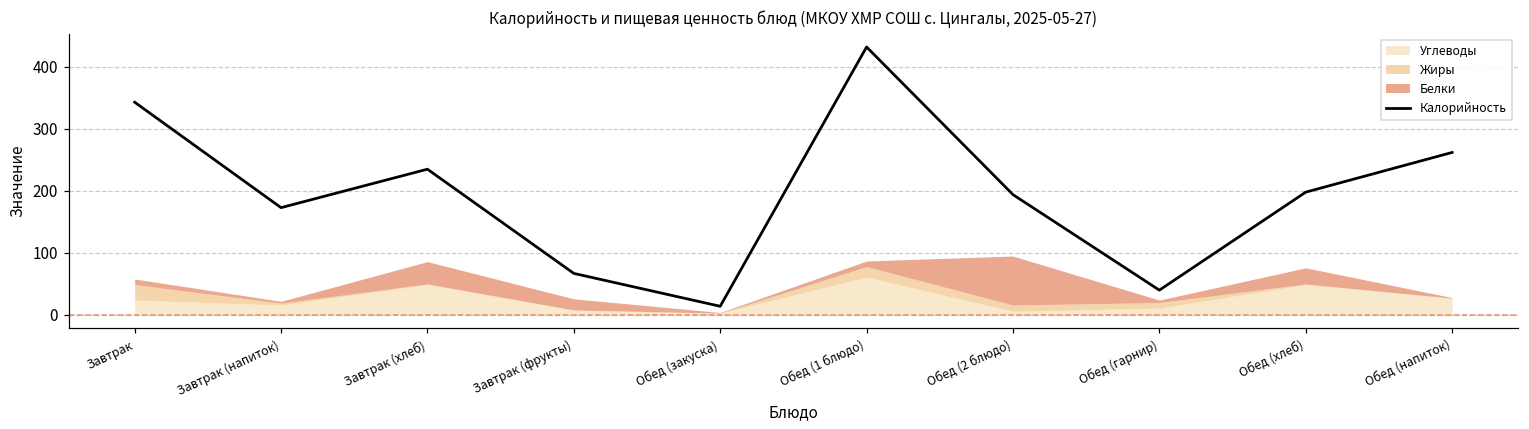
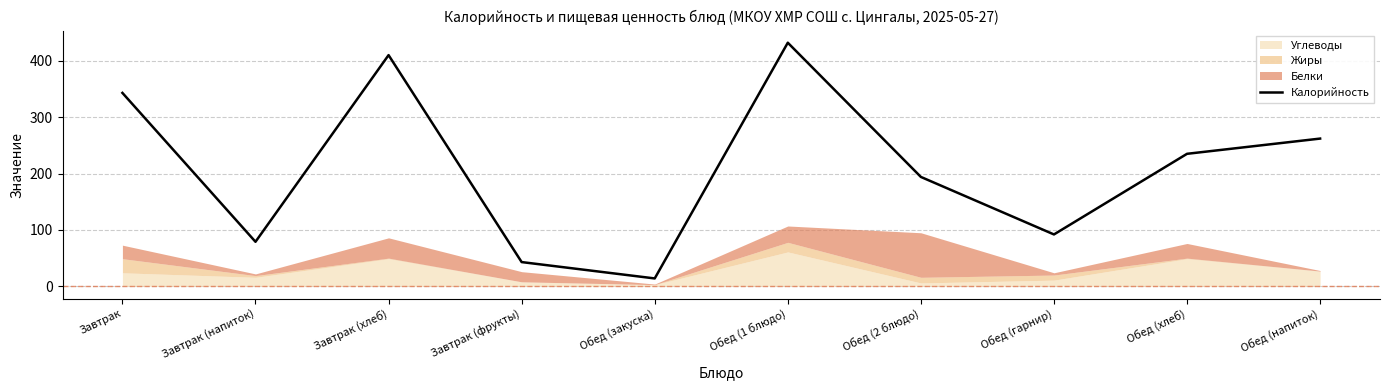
Белки, Завтрак: 10 -> 20
Калорийность, Завтрак (напиток): 170 -> 80
Калорийность, Завтрак (хлеб): 240 -> 410
Калорийность, Завтрак (фрукты): 70 -> 40
Белки, Обед (1 блюдо): 10 -> 30
Калорийность, Обед (гарнир): 40 -> 90
Калорийность, Обед (хлеб): 200 -> 240
